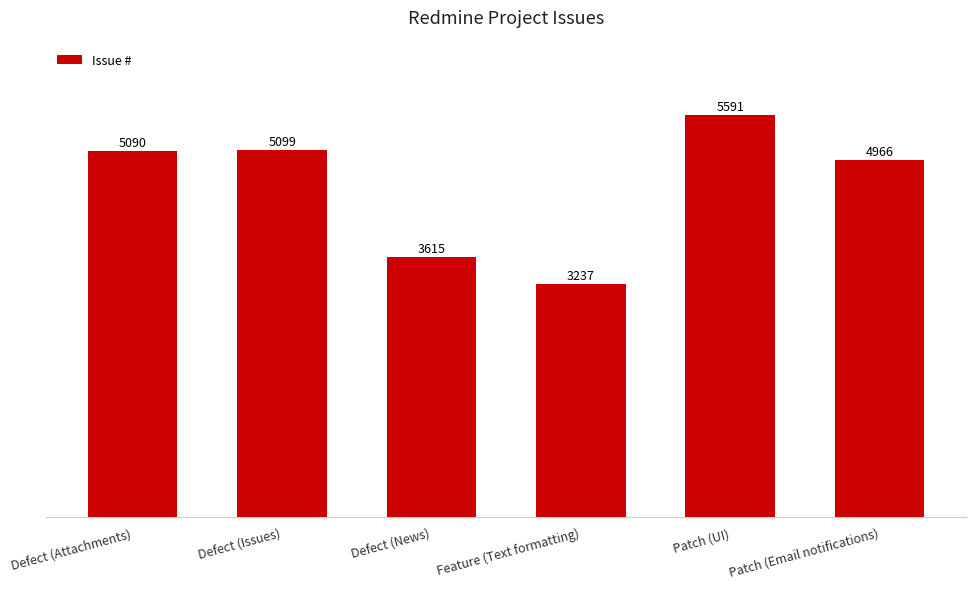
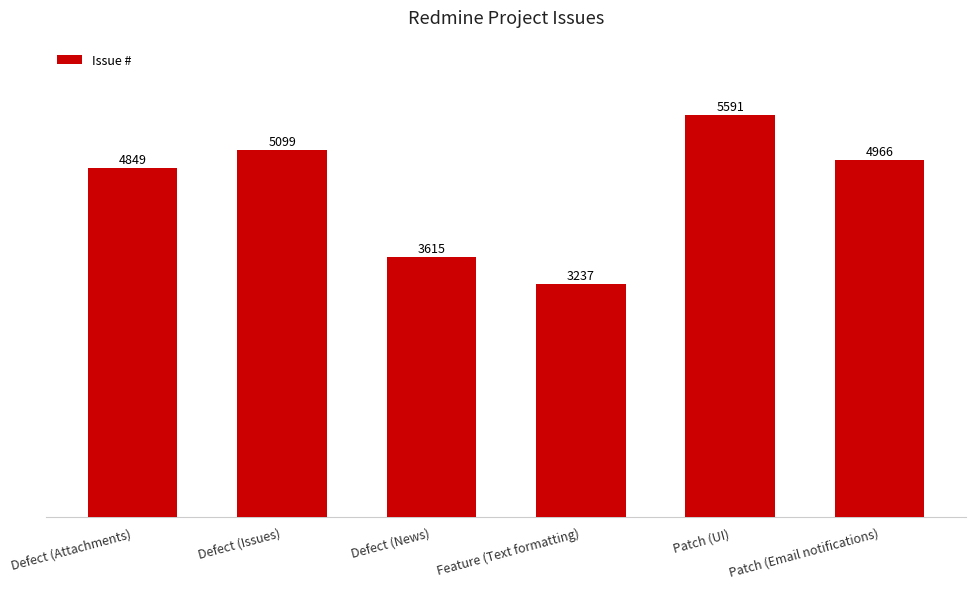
Defect (Attachments): 5090 -> 4849
